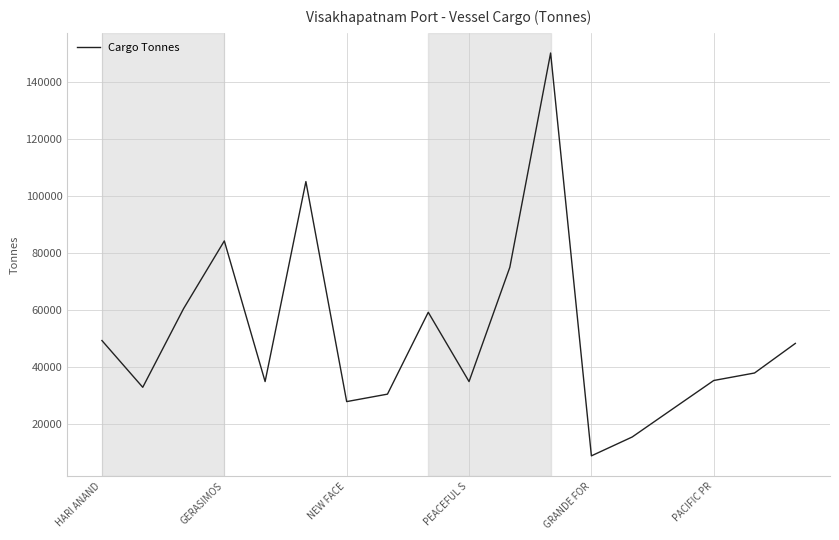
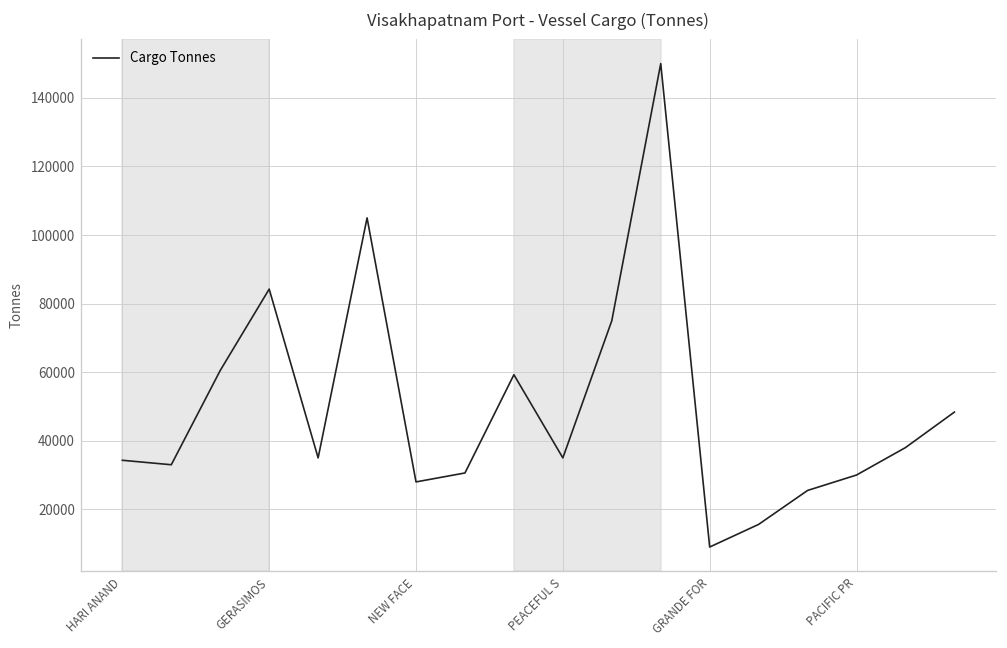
HARI ANAND: 49000 -> 34000
PACIFIC PR: 35000 -> 30000
